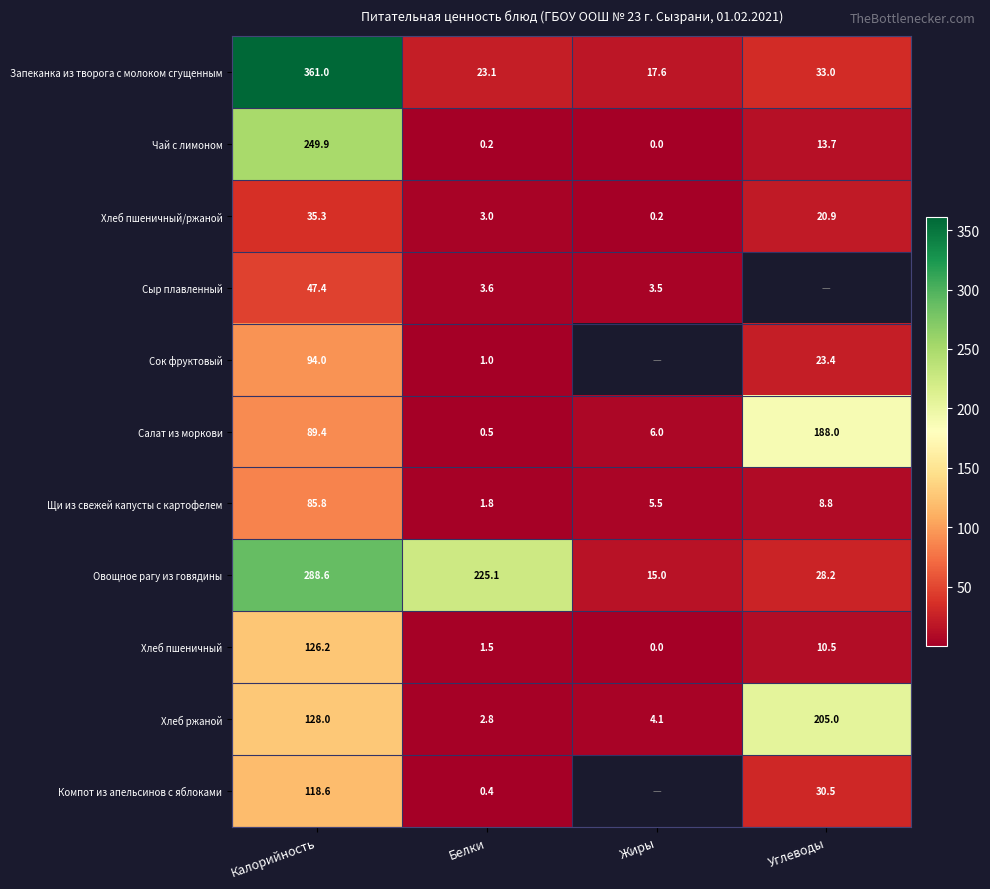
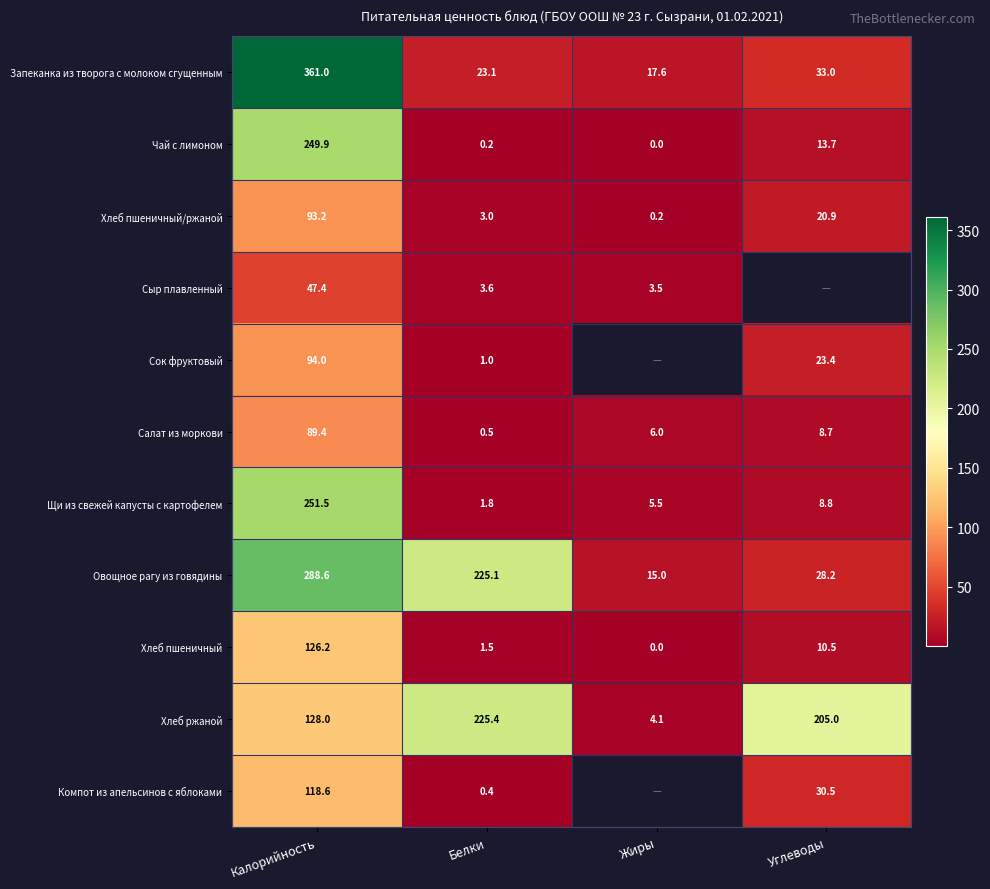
Хлеб пшеничный/ржаной, Калорийность: 35.3 -> 93.2
Салат из моркови, Углеводы: 188.0 -> 8.7
Щи из свежей капусты с картофелем, Калорийность: 85.8 -> 251.5
Хлеб ржаной, Белки: 2.8 -> 225.4
